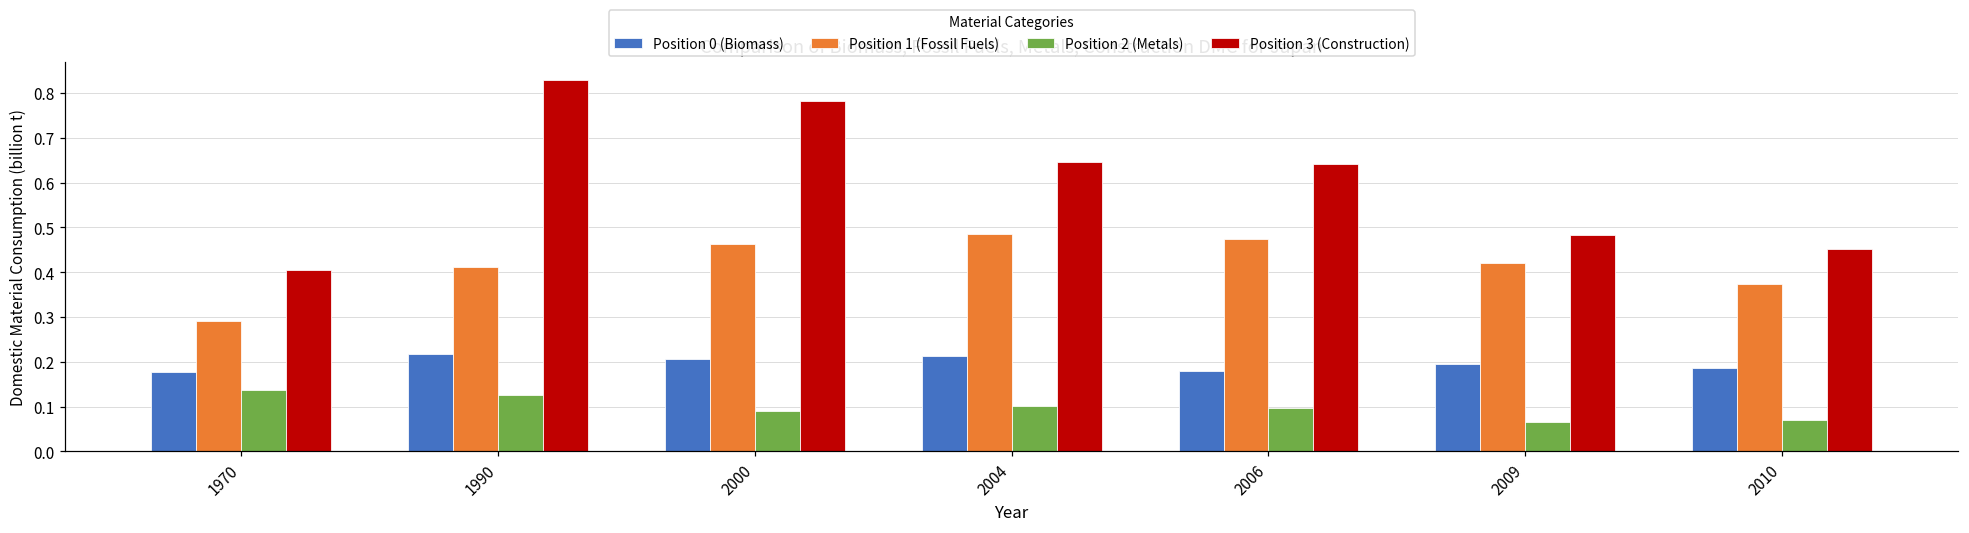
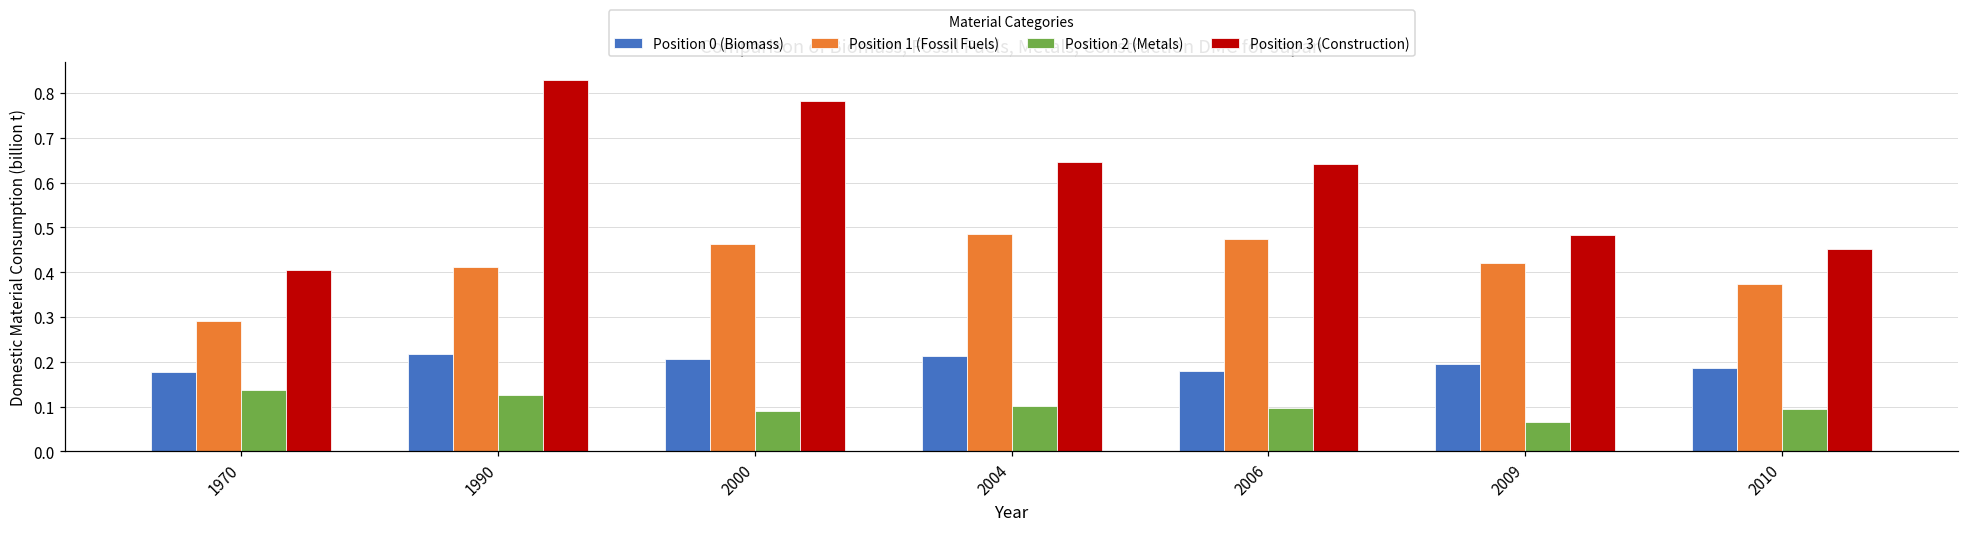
Position 2 (Metals), 2010: 0.07 -> 0.09
